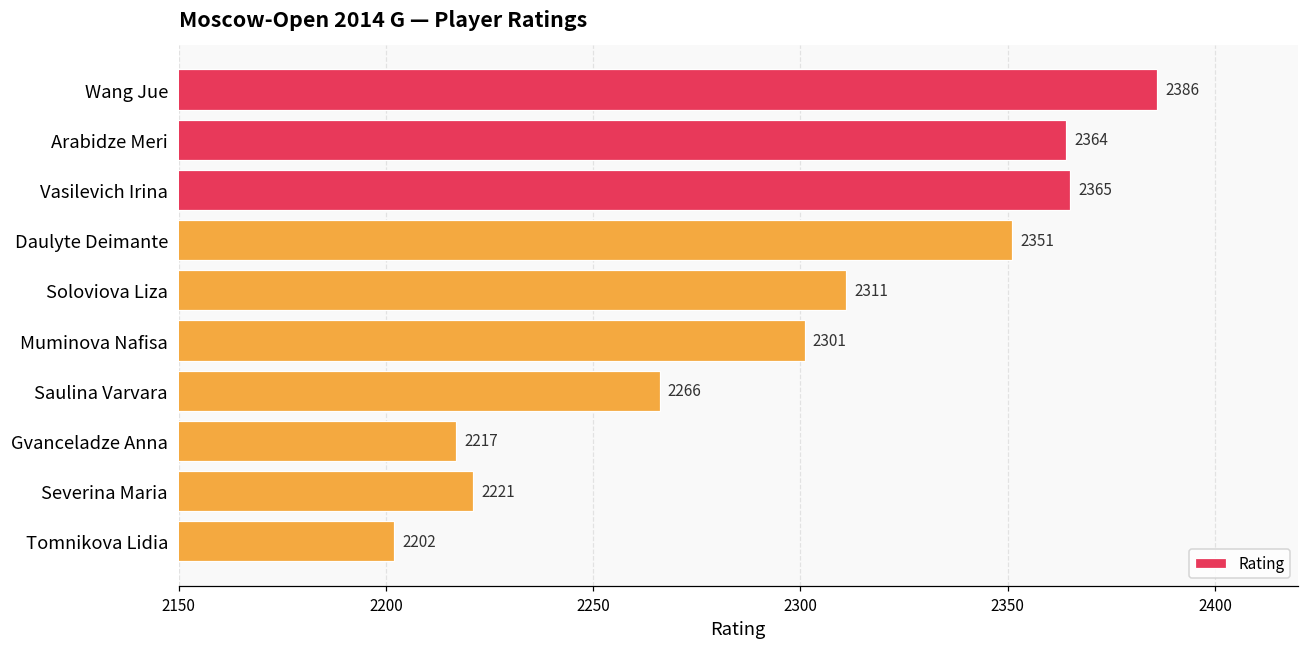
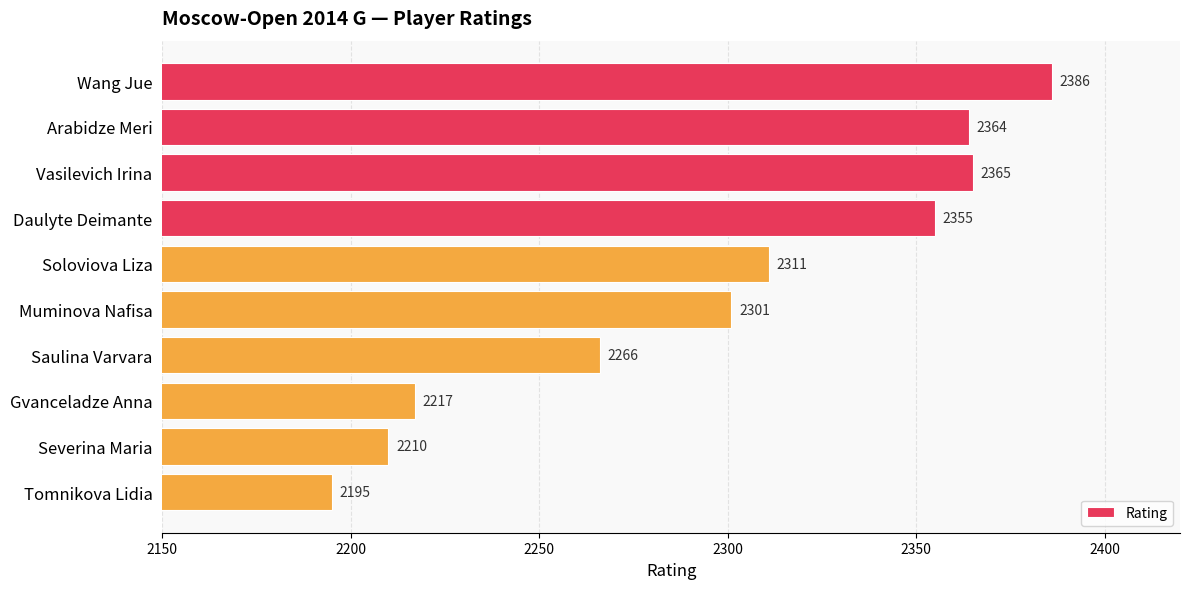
Daulyte Deimante: 2351 -> 2355
Severina Maria: 2221 -> 2210
Tomnikova Lidia: 2202 -> 2195
